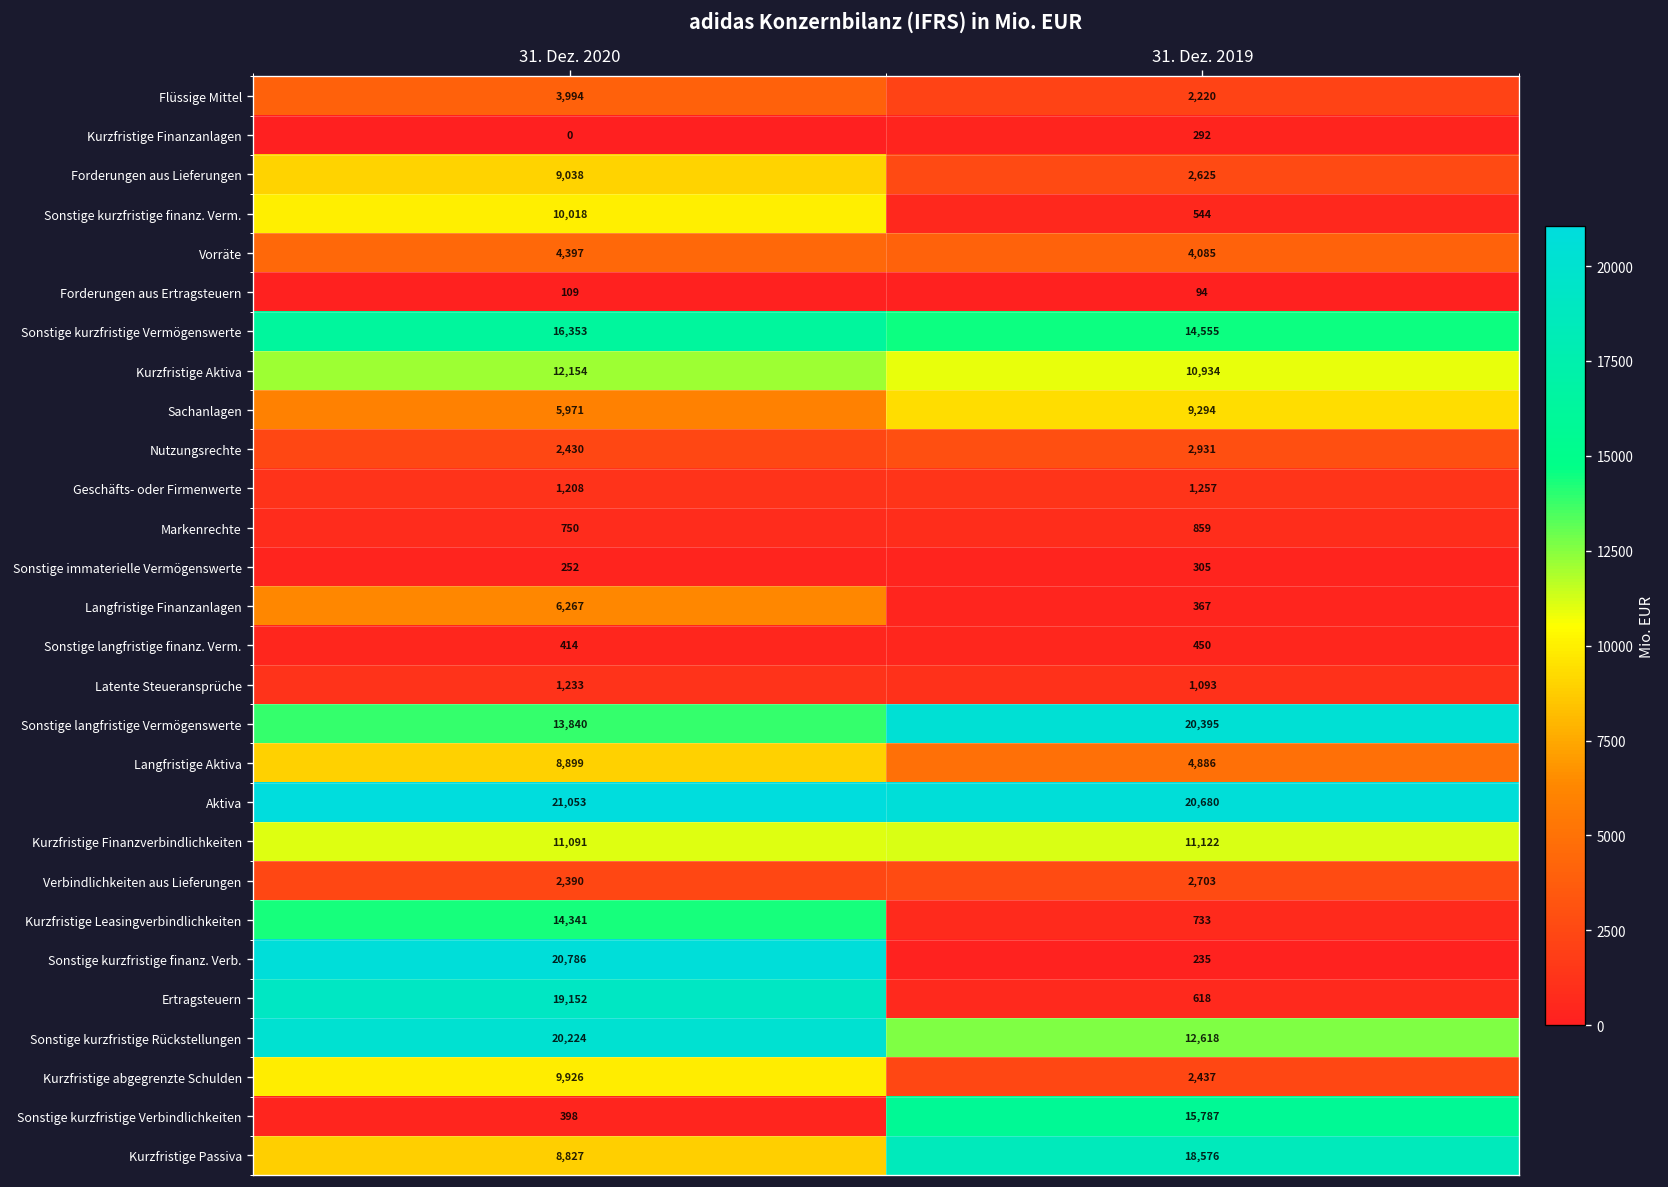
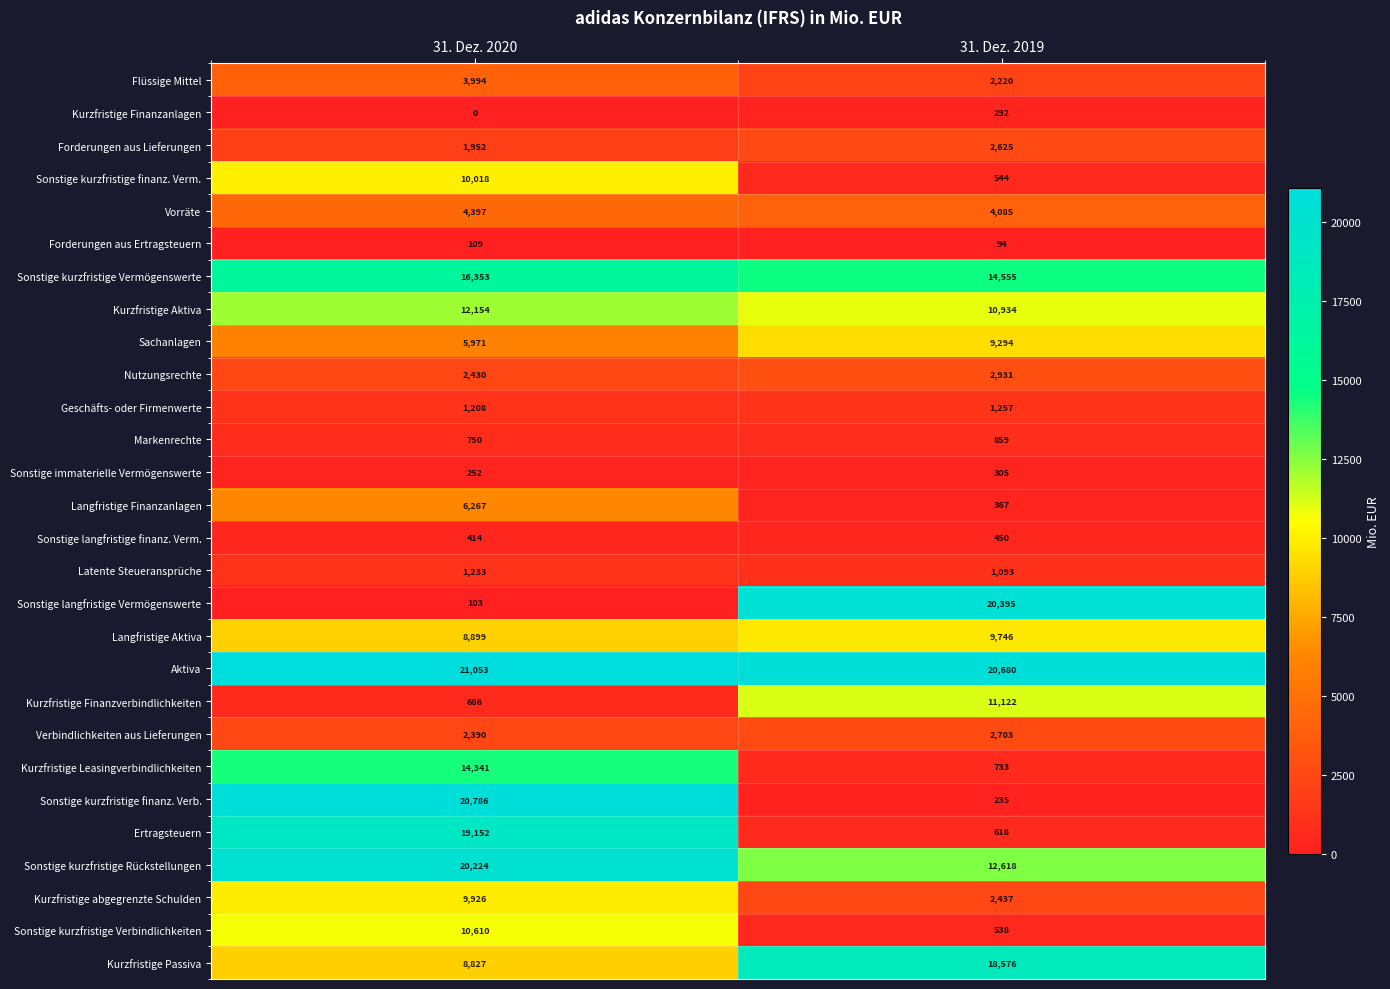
Forderungen aus Lieferungen, 31. Dez. 2020: 9,038 -> 1,952
Sonstige langfristige Vermögenswerte, 31. Dez. 2020: 13,840 -> 103
Langfristige Aktiva, 31. Dez. 2019: 4,886 -> 9,746
Kurzfristige Finanzverbindlichkeiten, 31. Dez. 2020: 11,091 -> 686
Sonstige kurzfristige Verbindlichkeiten, 31. Dez. 2020: 398 -> 10,610
Sonstige kurzfristige Verbindlichkeiten, 31. Dez. 2019: 15,787 -> 538
